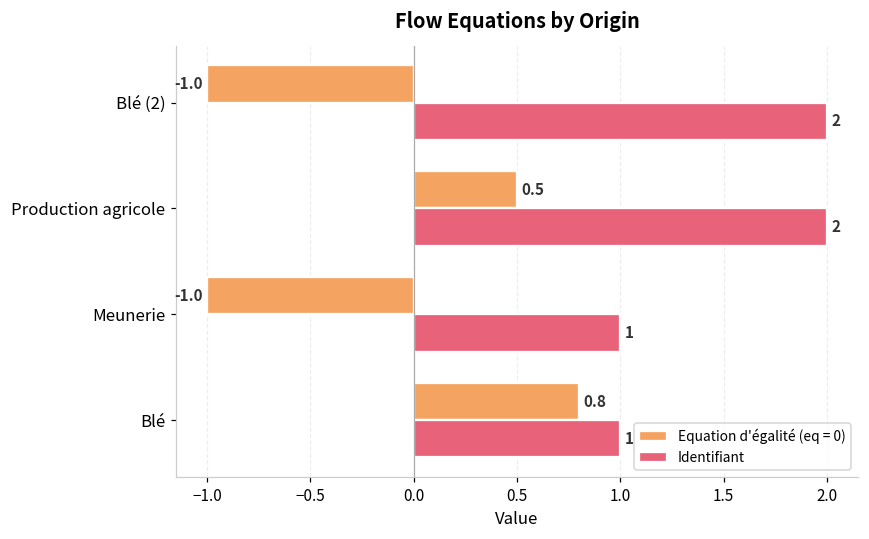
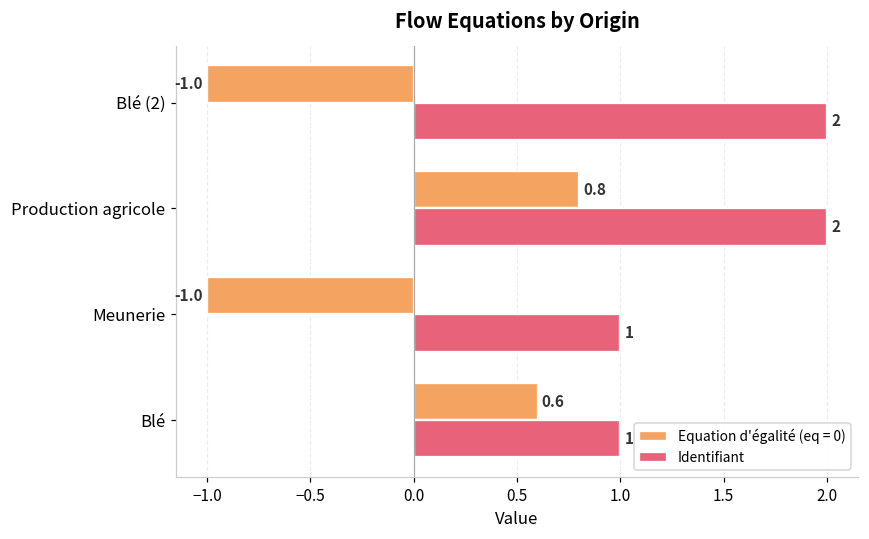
Equation d'égalité (eq = 0), Production agricole: 0.5 -> 0.8
Equation d'égalité (eq = 0), Blé: 0.8 -> 0.6
